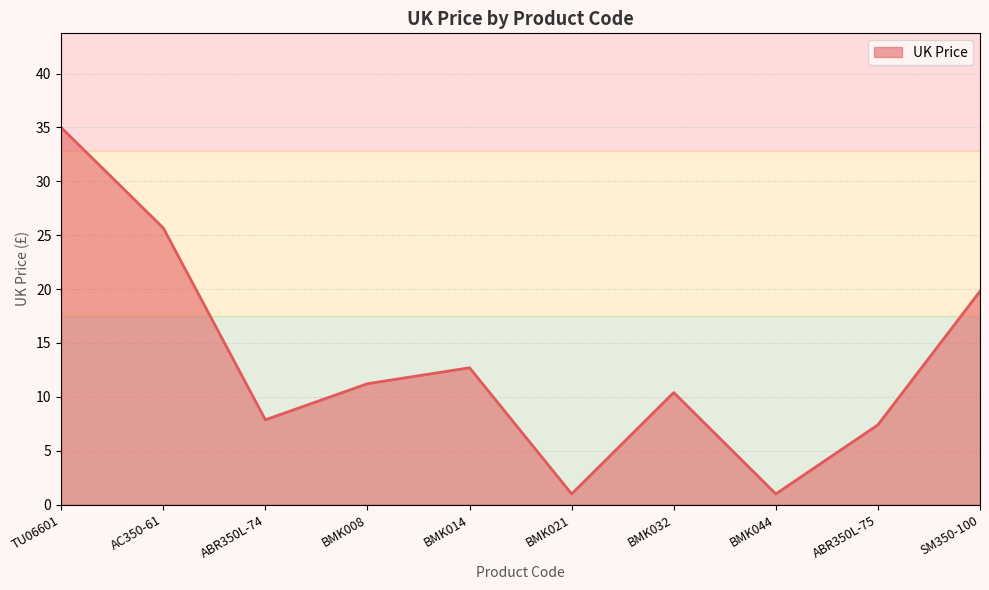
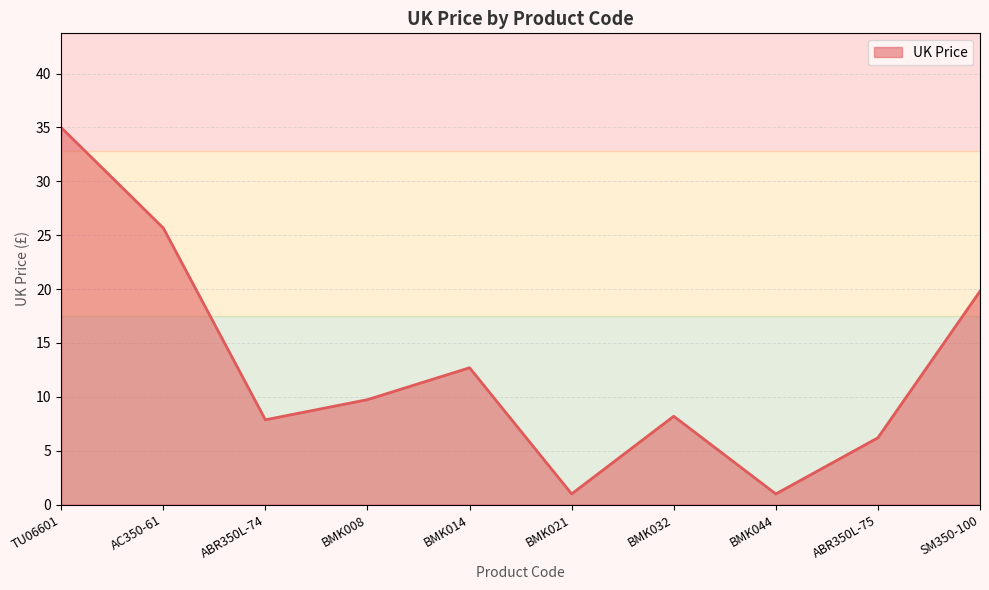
BMK008: 11.2 -> 9.7
BMK032: 10.4 -> 8.2
ABR350L-75: 7.4 -> 6.2
